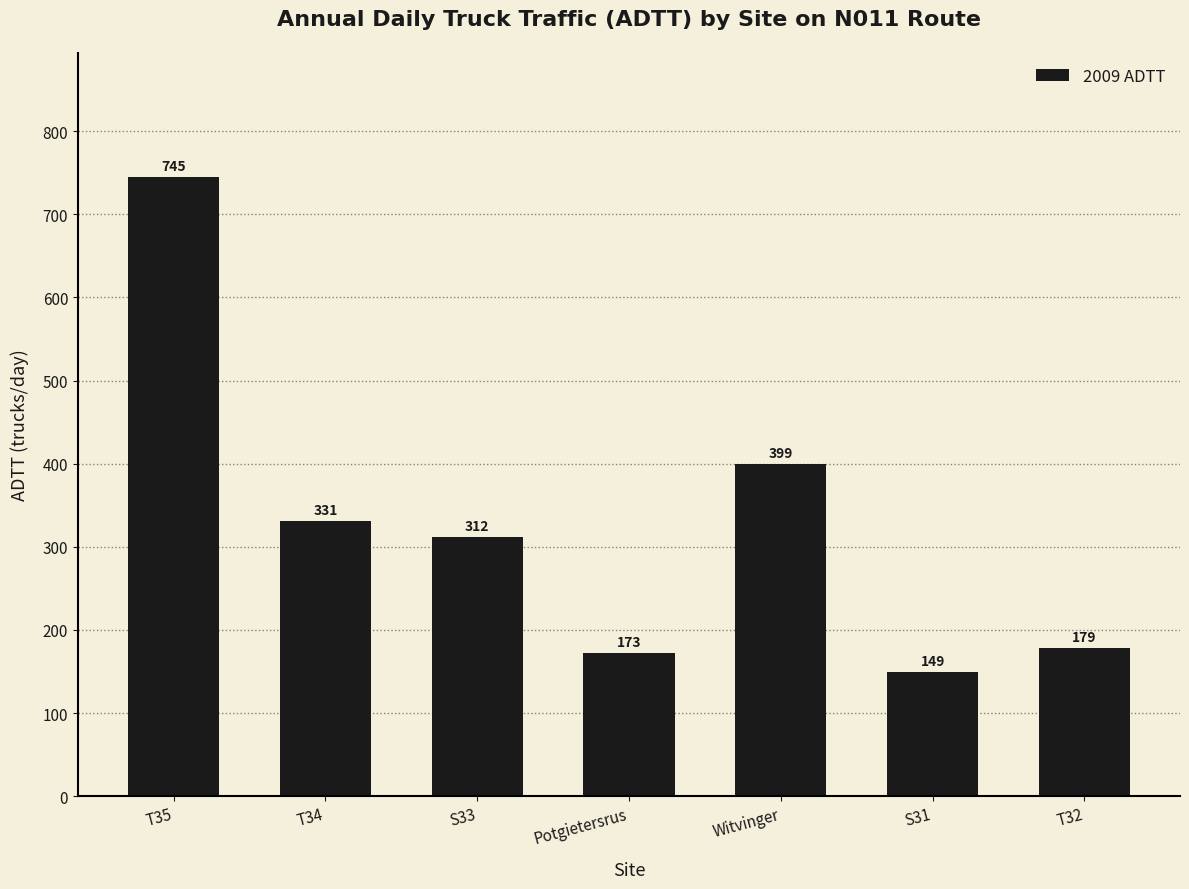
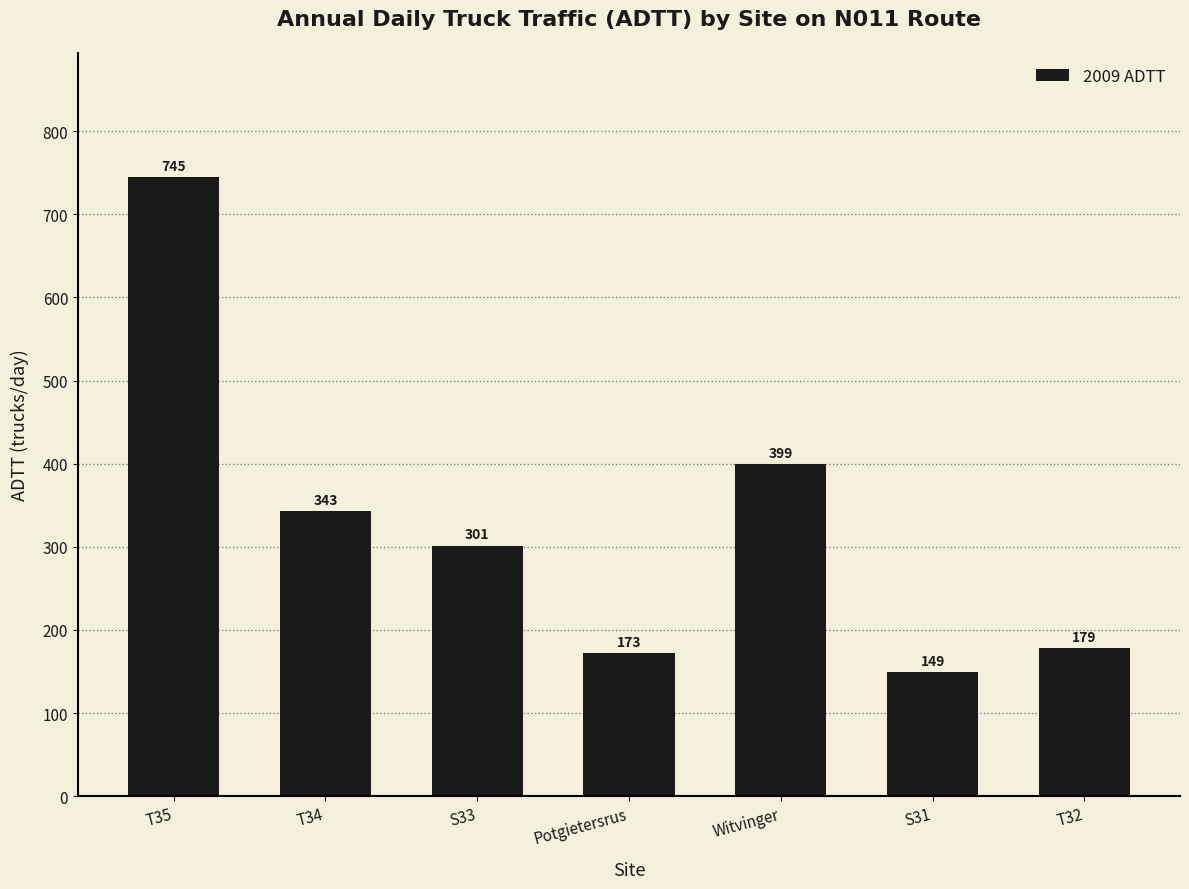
T34: 331 -> 343
S33: 312 -> 301
